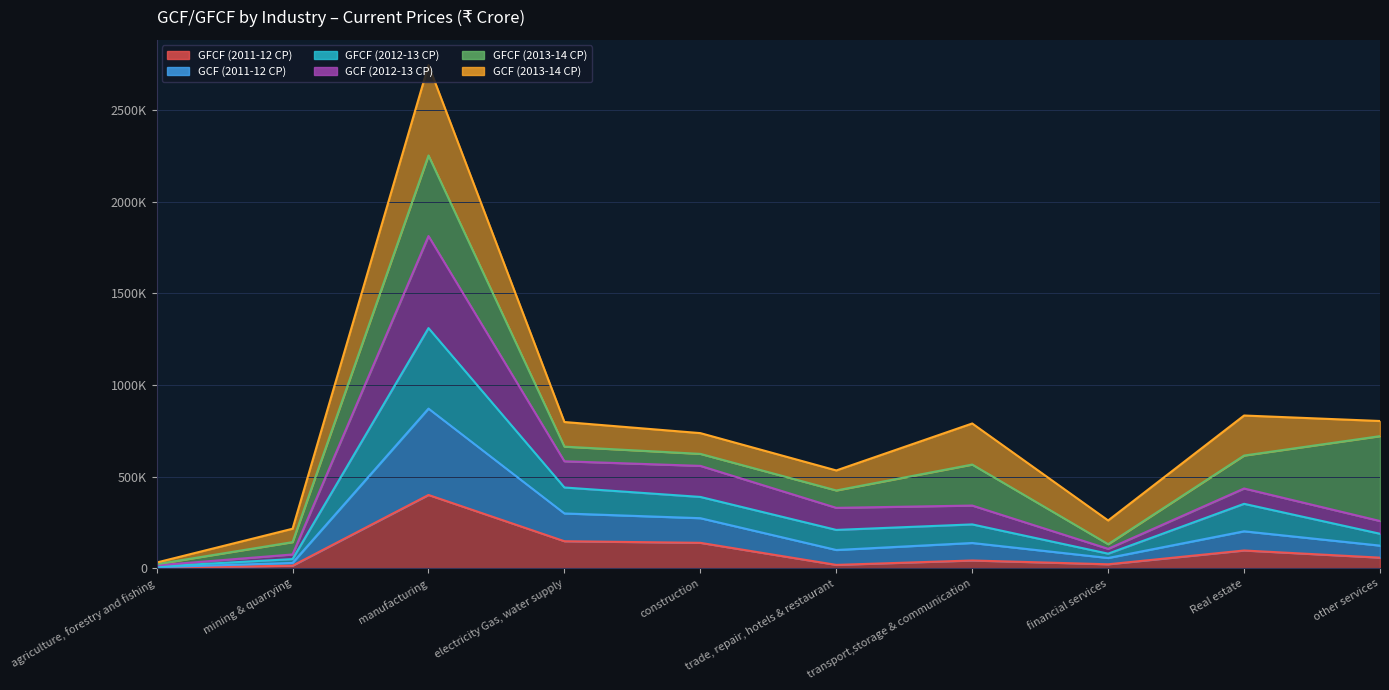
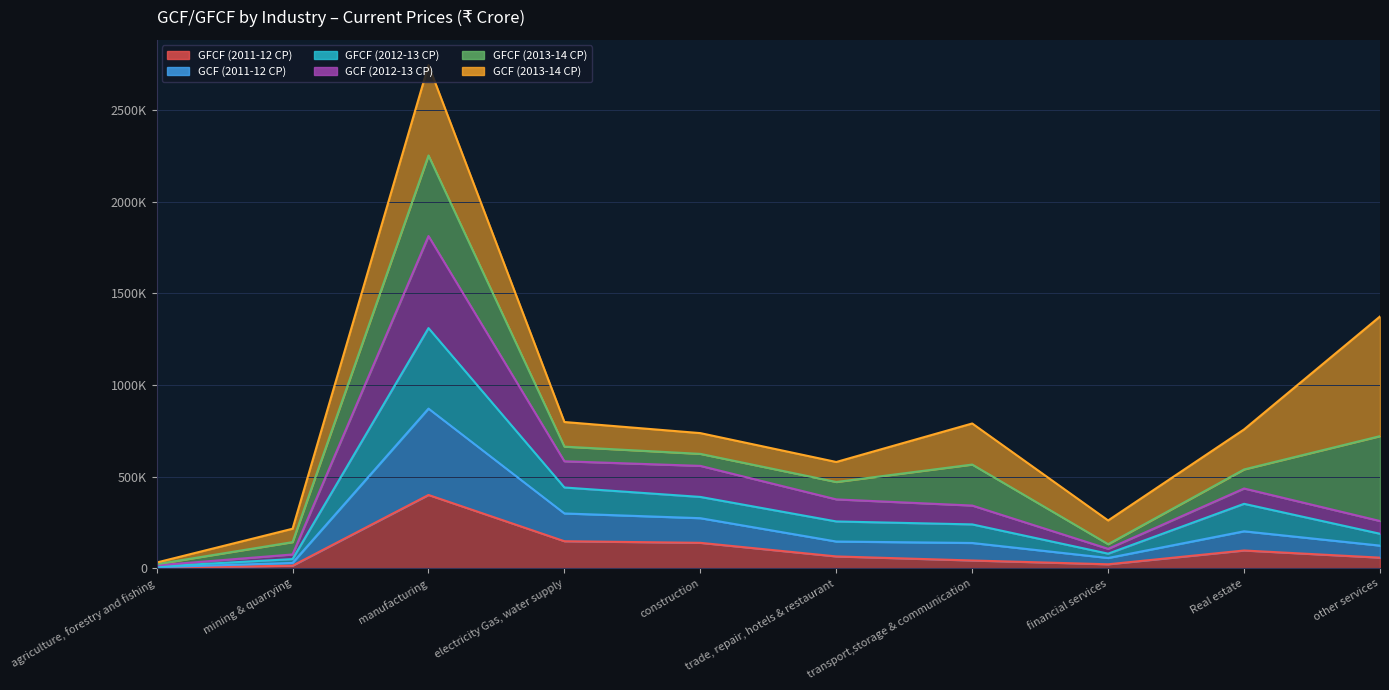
GFCF (2011-12 CP), trade, repair, hotels & restaurant: 20000 -> 70000
GFCF (2013-14 CP), Real estate: 180000 -> 100000
GCF (2013-14 CP), other services: 80000 -> 650000
